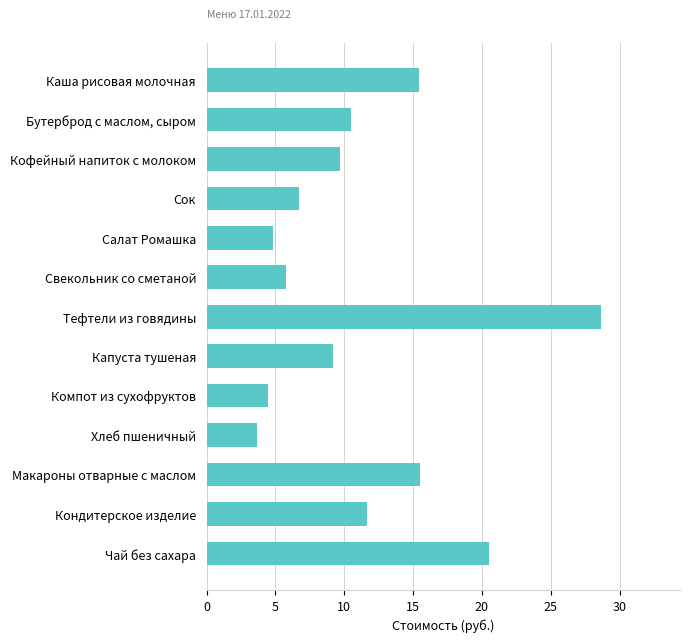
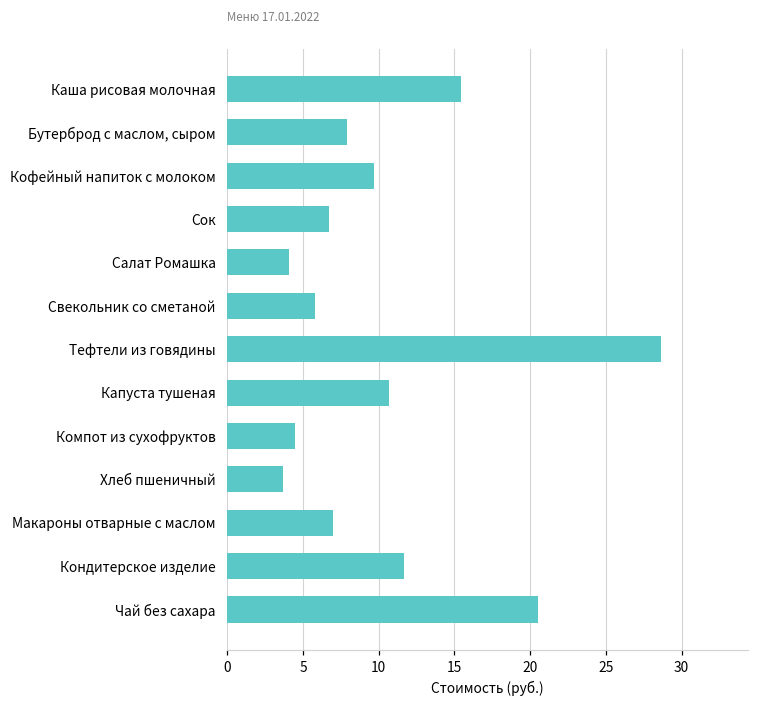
Бутерброд с маслом, сыром: 10.5 -> 7.9
Салат Ромашка: 4.8 -> 4.1
Капуста тушеная: 9.2 -> 10.7
Макароны отварные с маслом: 15.5 -> 7.0
